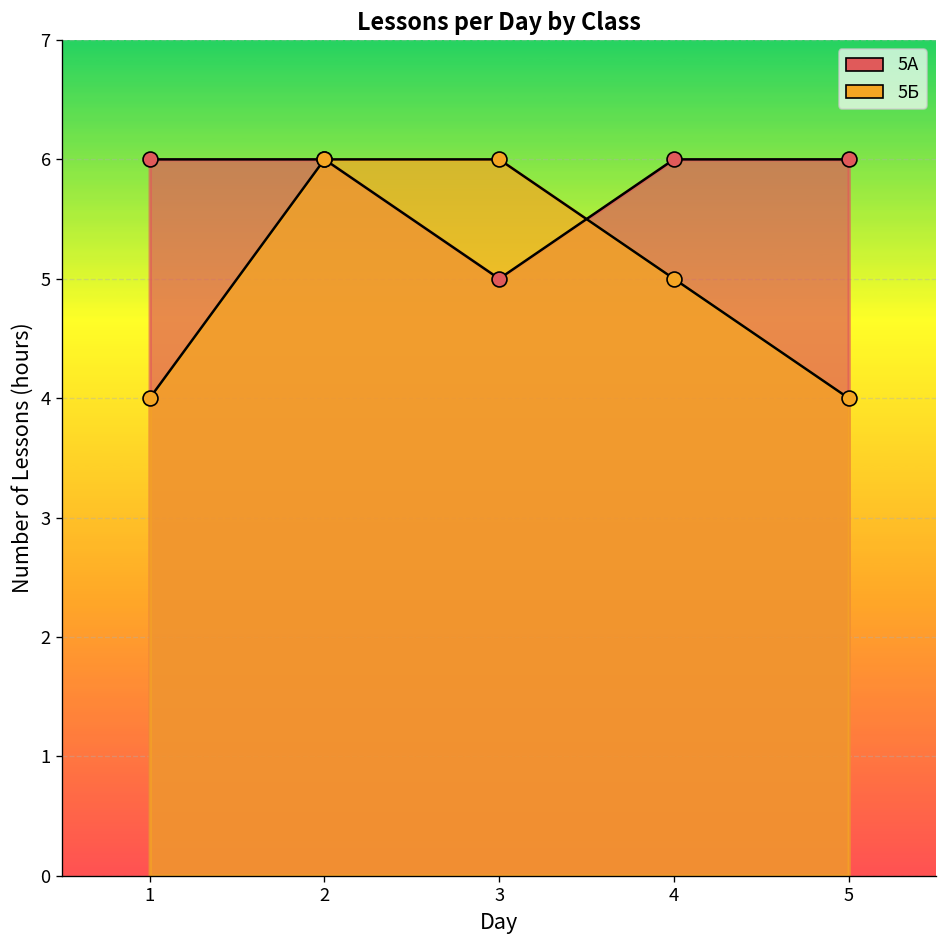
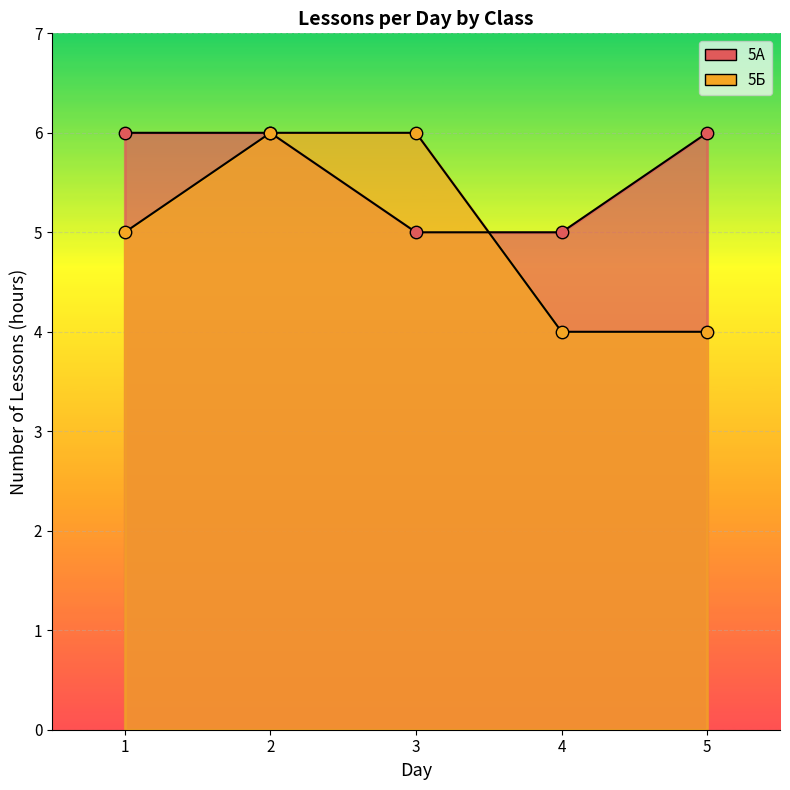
5Б, 1: 4 -> 5
5А, 4: 6 -> 5
5Б, 4: 5 -> 4
